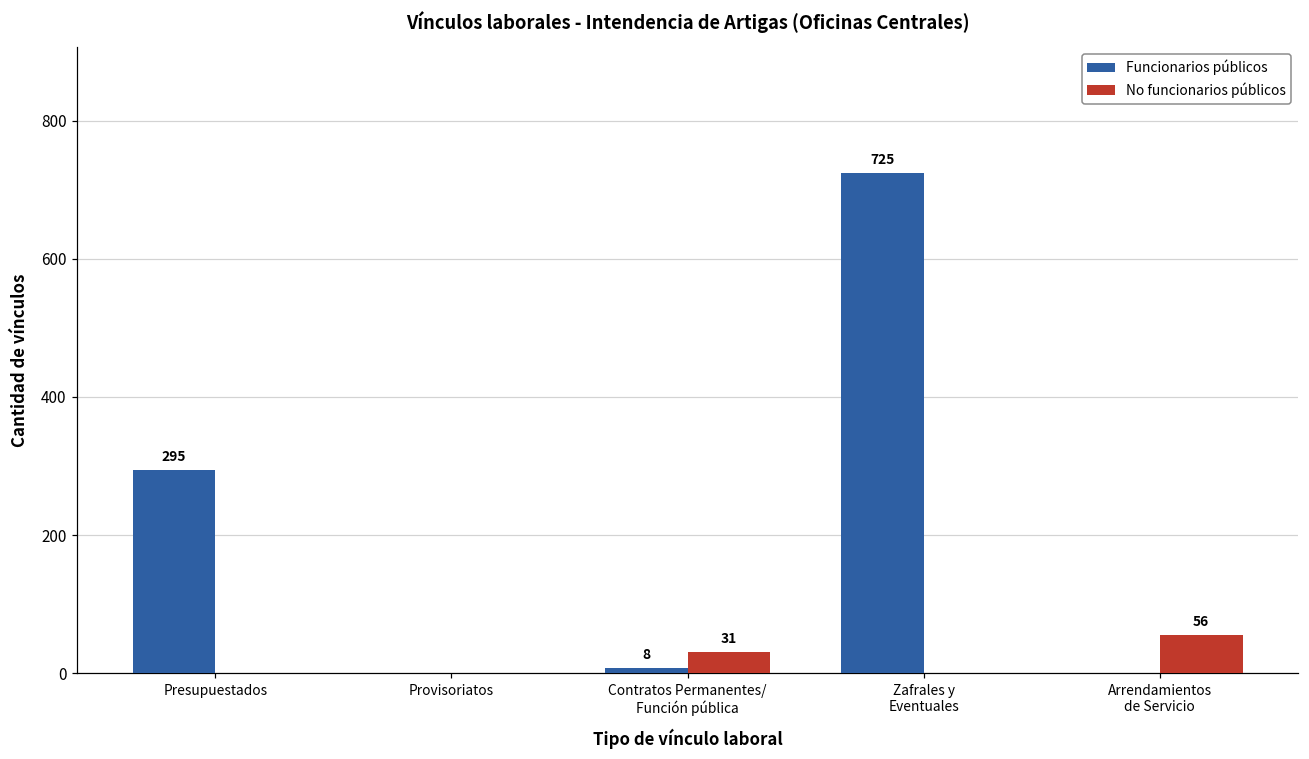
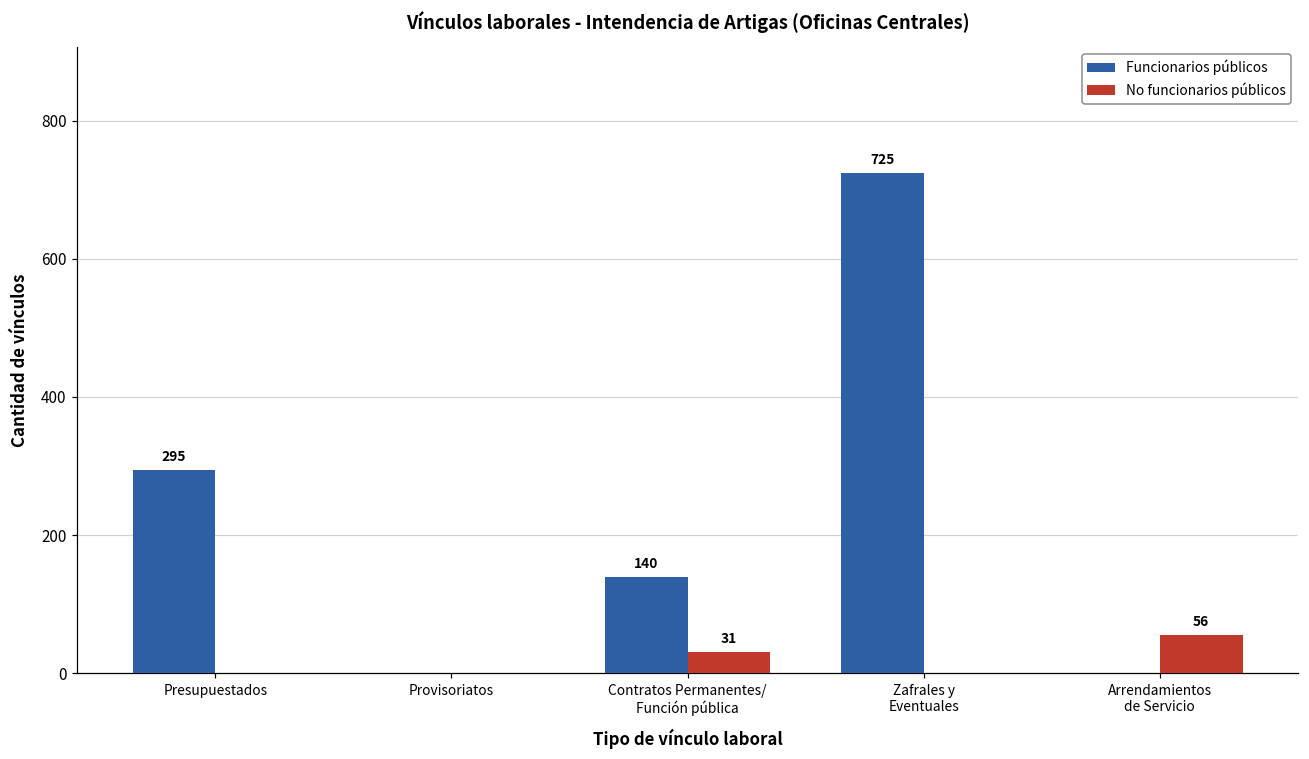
Funcionarios públicos, Contratos Permanentes/ Función pública: 8 -> 140
